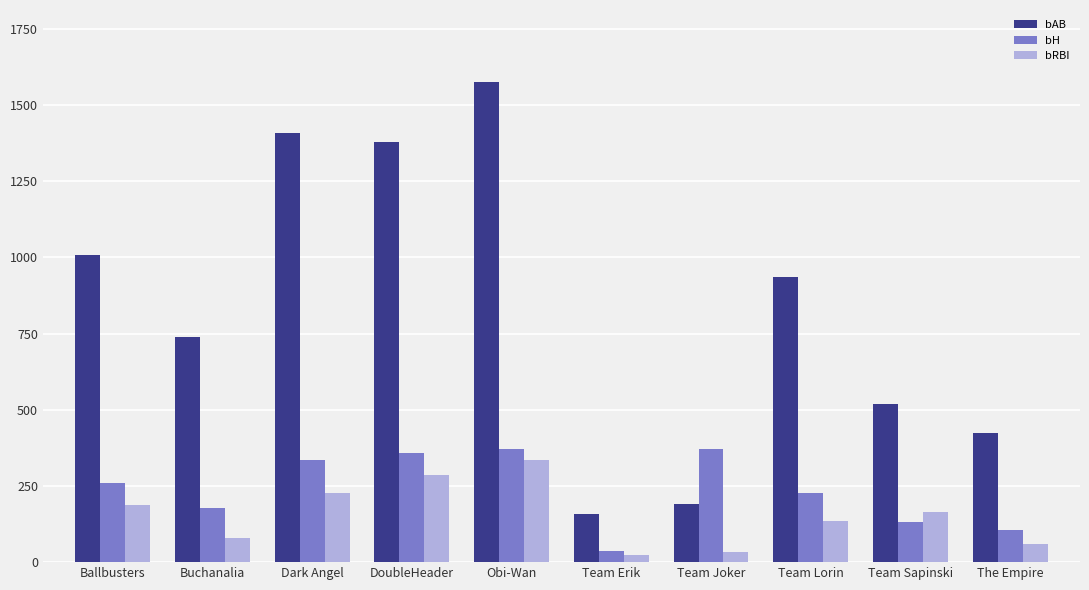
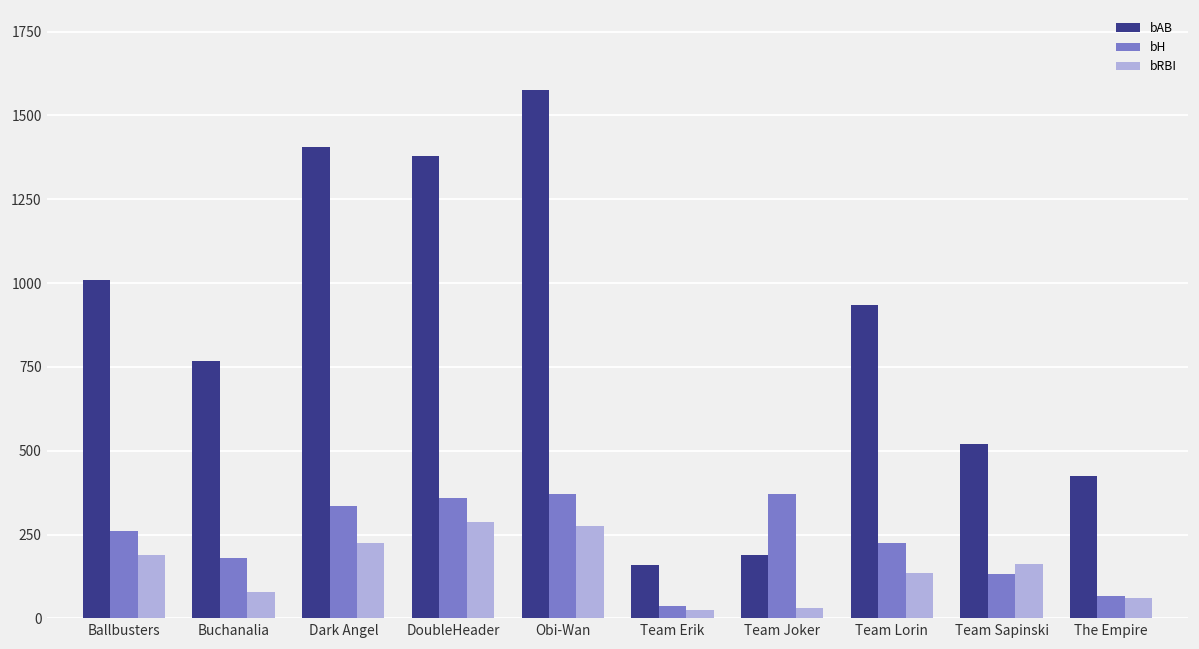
bAB, Buchanalia: 740 -> 770
bRBI, Obi-Wan: 330 -> 270
bH, The Empire: 100 -> 70
